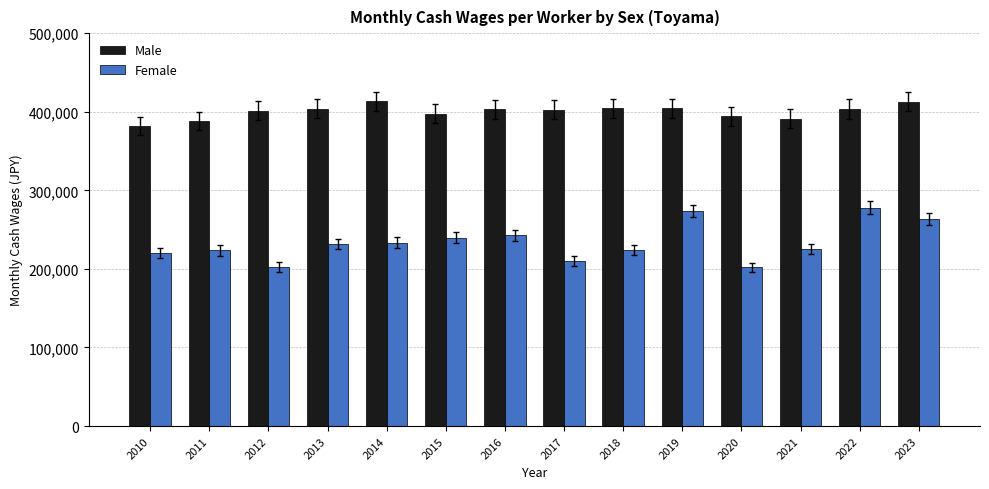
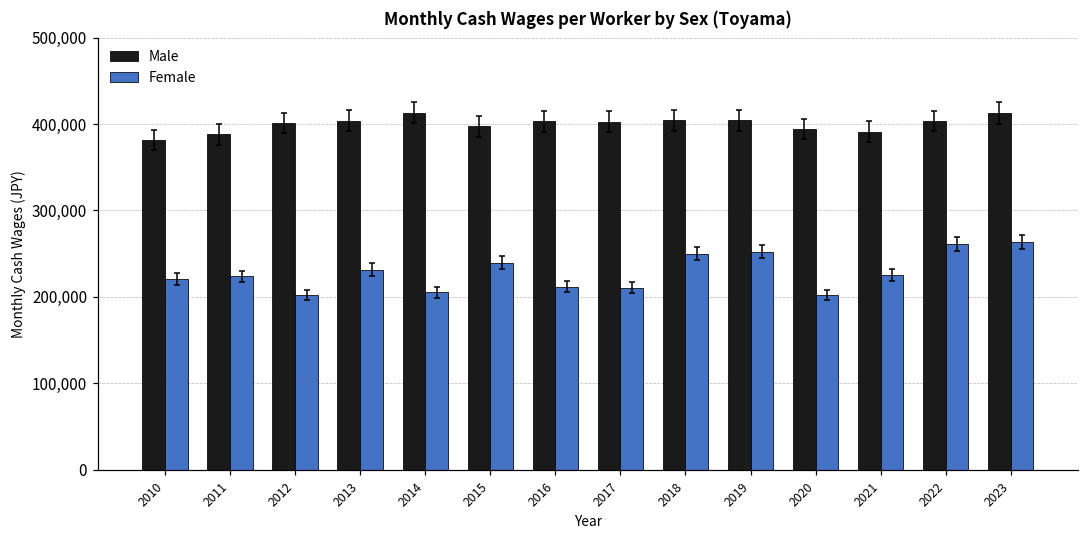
Female, 2014: 230,000 -> 210,000
Female, 2016: 240,000 -> 210,000
Female, 2018: 220,000 -> 250,000
Female, 2019: 270,000 -> 250,000
Female, 2022: 280,000 -> 260,000
